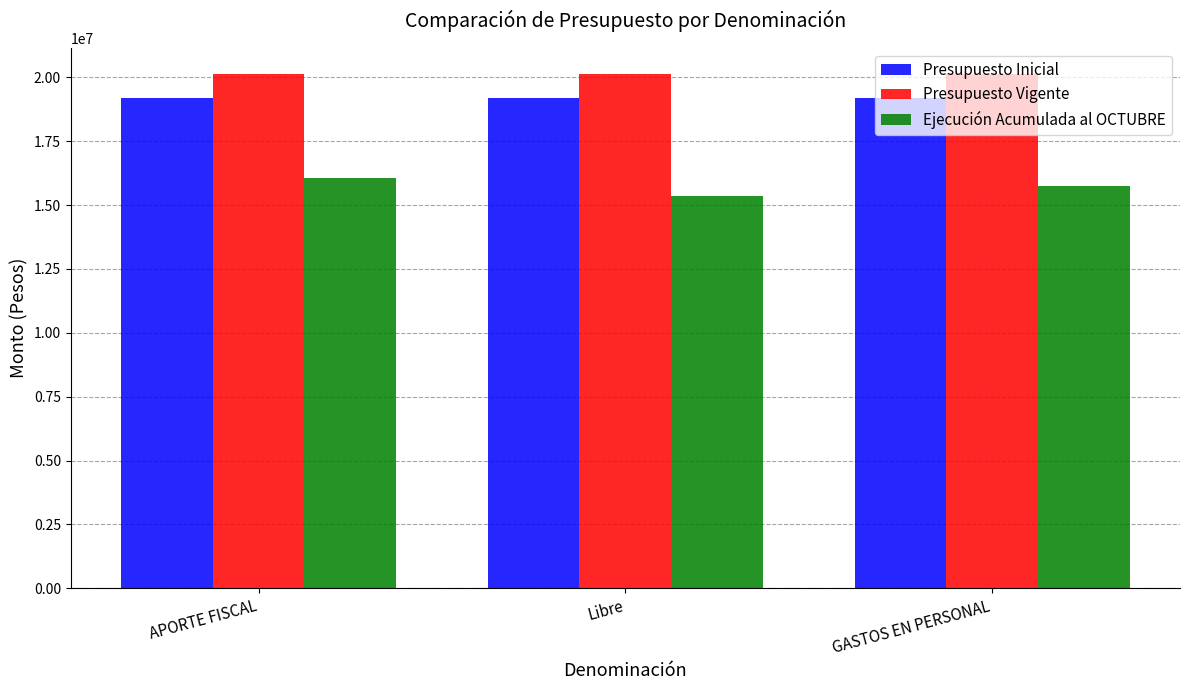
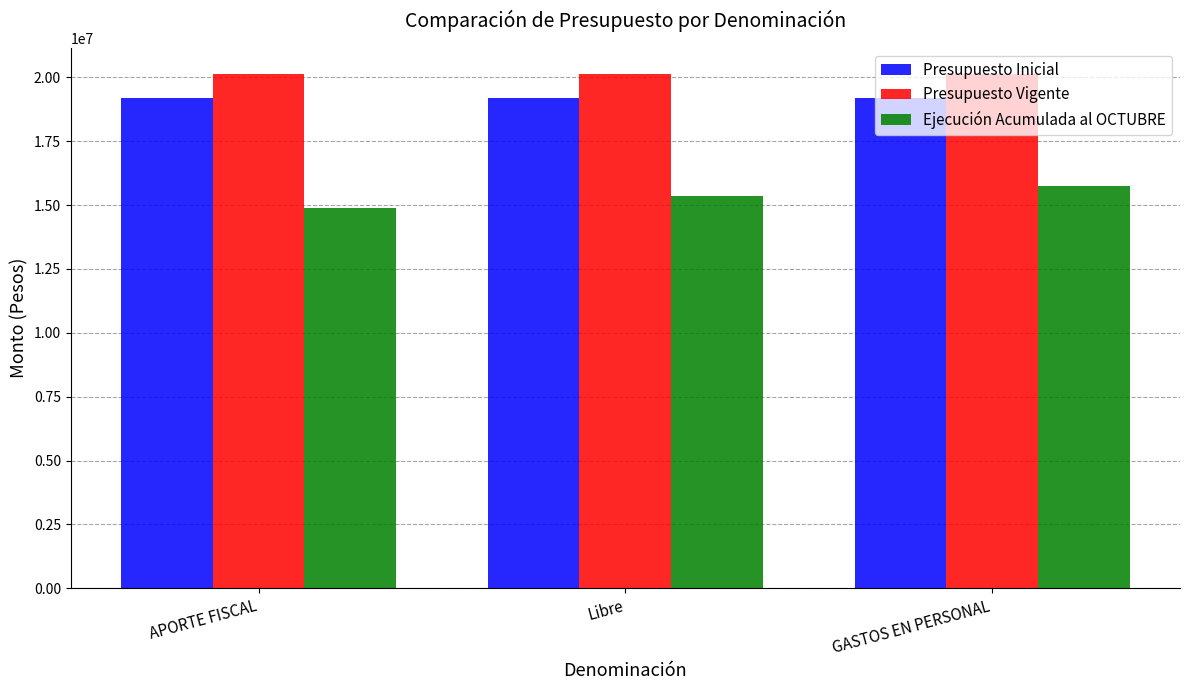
Ejecución Acumulada al OCTUBRE, APORTE FISCAL: 16000000 -> 14900000
